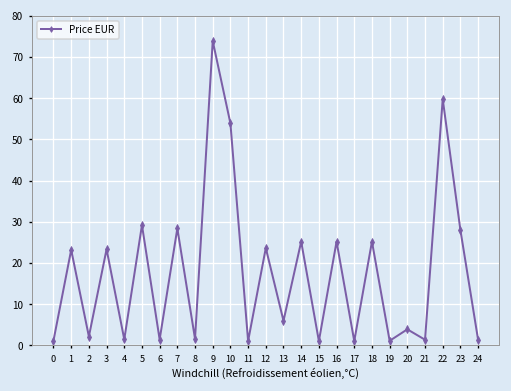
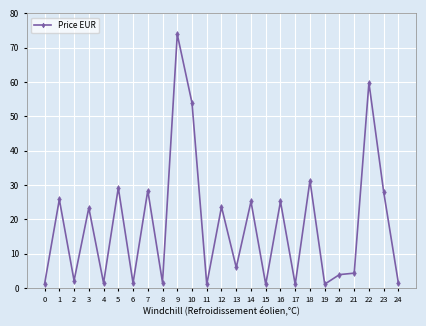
1: 23 -> 26
18: 25 -> 31
21: 1 -> 4
